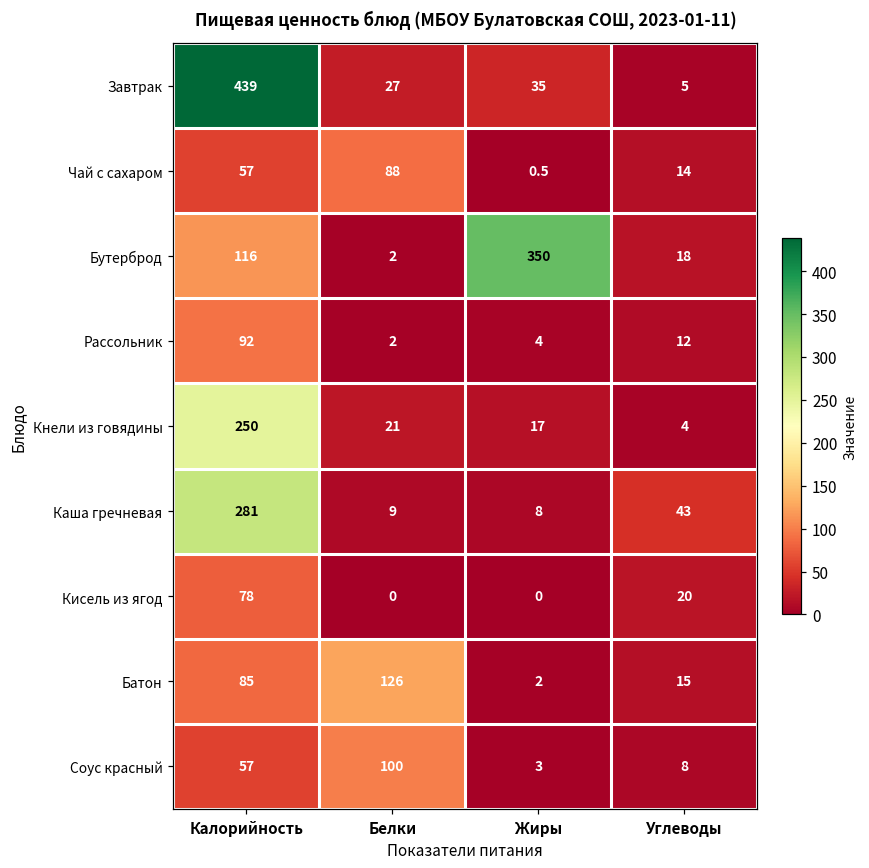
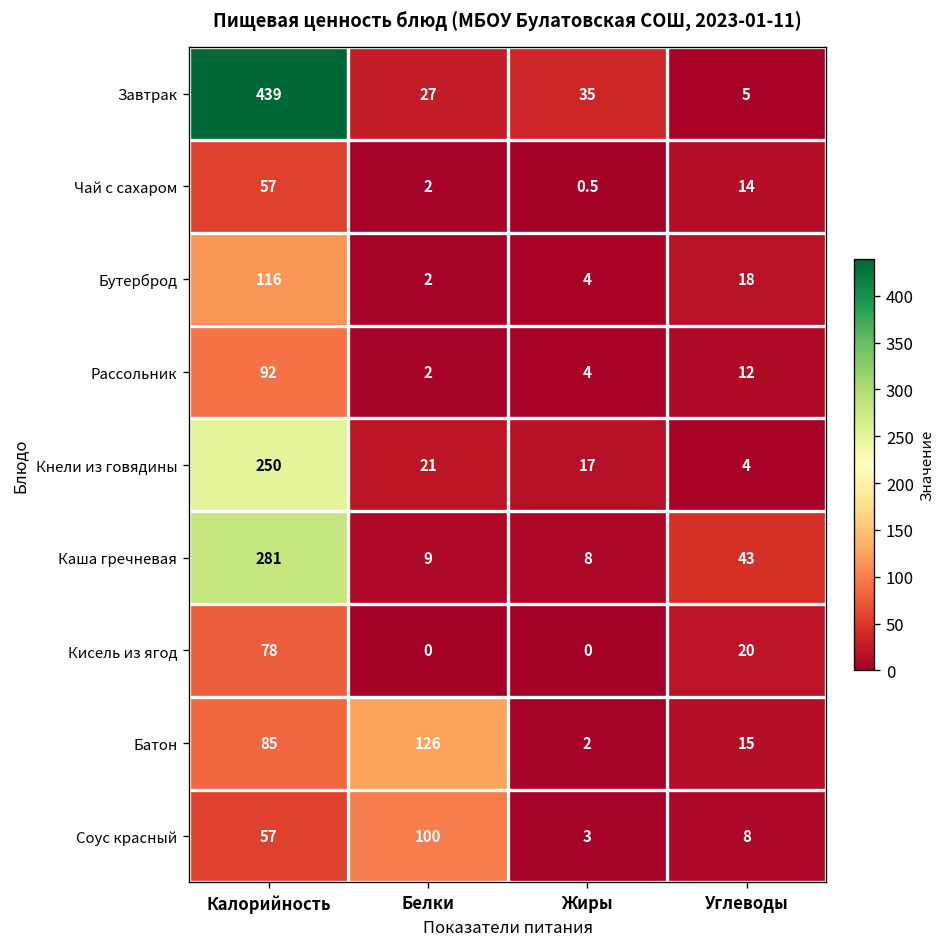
Чай с сахаром, Белки: 88 -> 2
Бутерброд, Жиры: 350 -> 4
